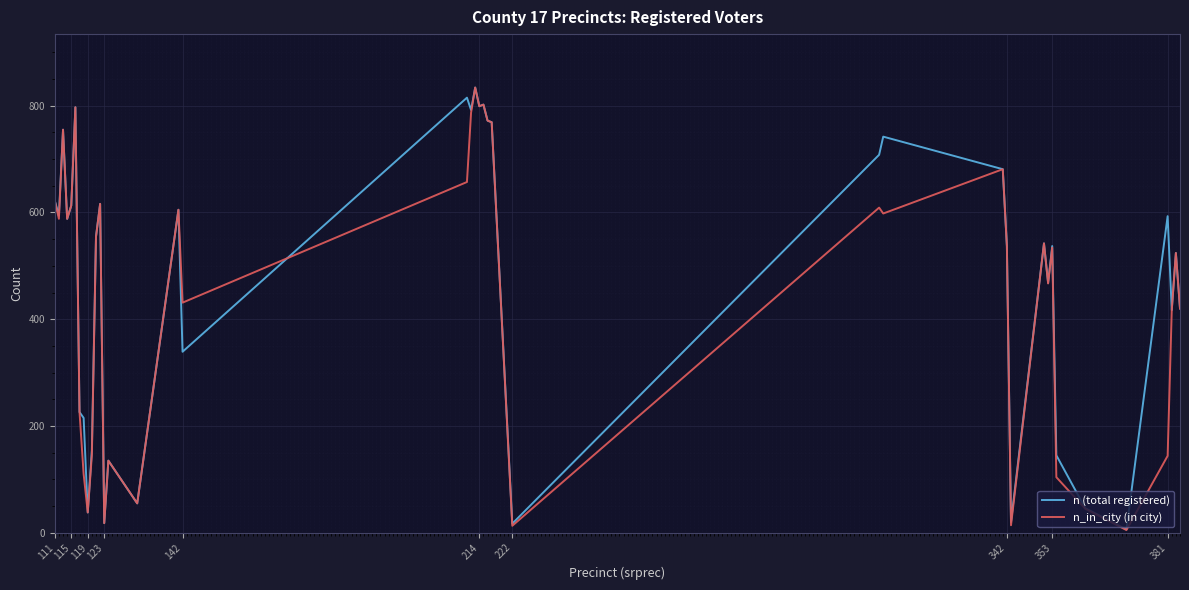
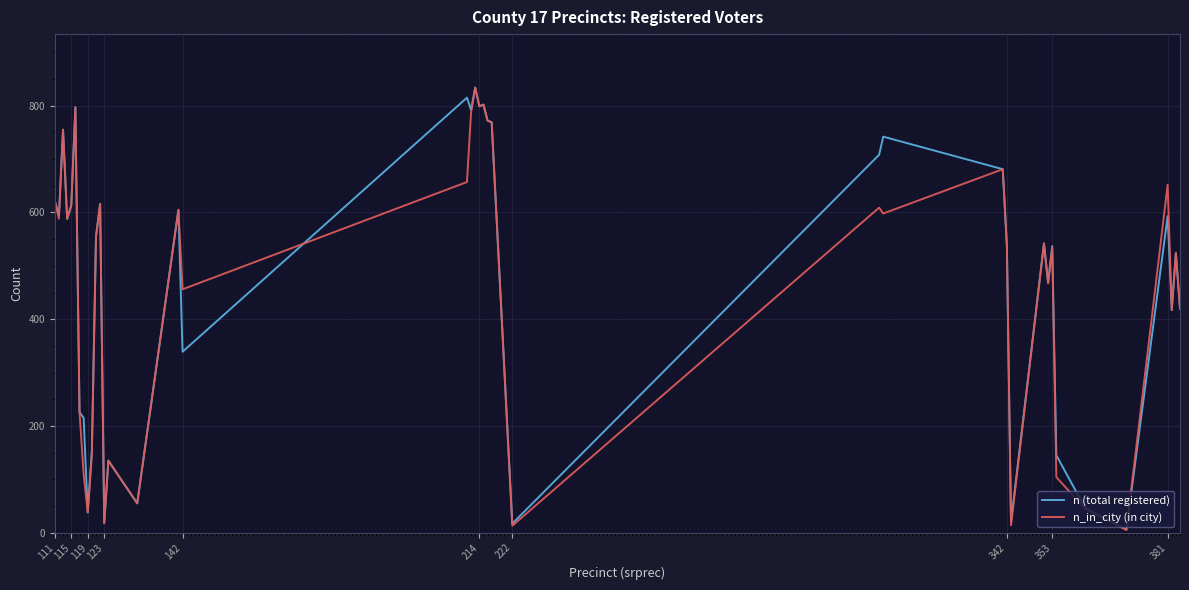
n_in_city (in city), 142: 430 -> 460
n_in_city (in city), 381: 140 -> 650
